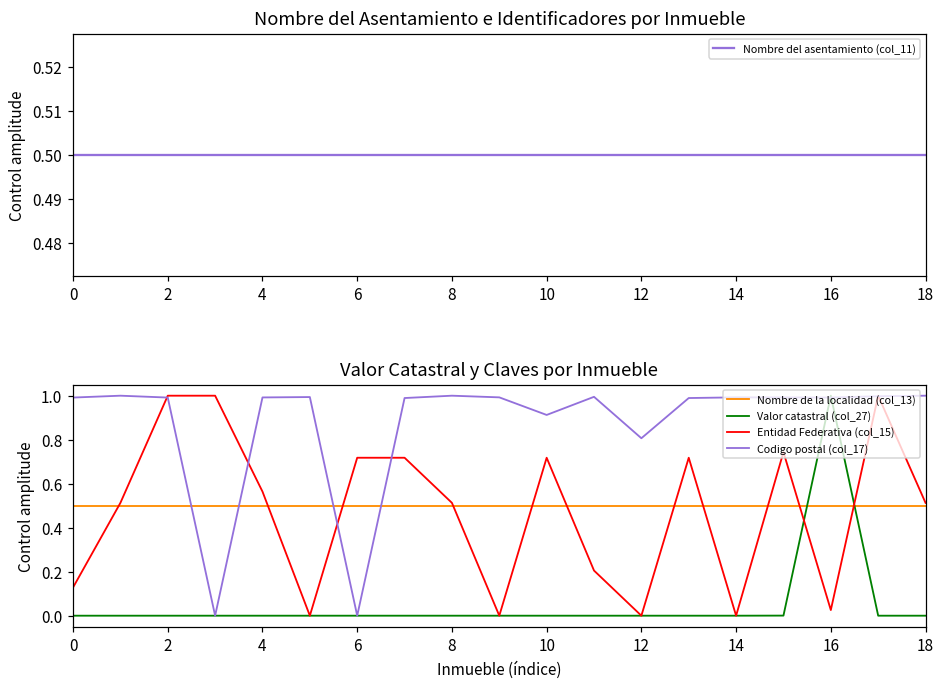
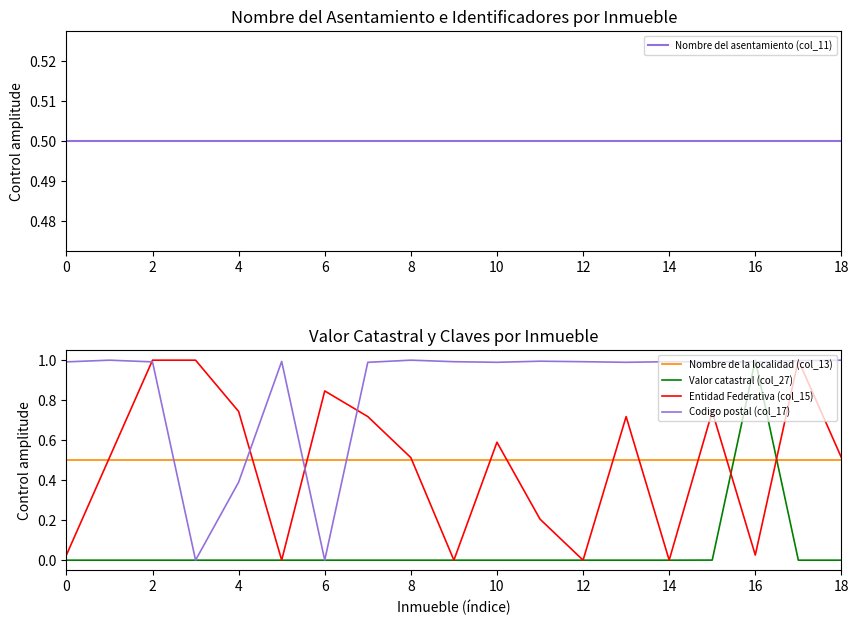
Valor Catastral y Claves por Inmueble, Entidad Federativa (col_15), 0: 0.13 -> 0.03
Valor Catastral y Claves por Inmueble, Entidad Federativa (col_15), 4: 0.56 -> 0.74
Valor Catastral y Claves por Inmueble, Codigo postal (col_17), 4: 0.99 -> 0.39
Valor Catastral y Claves por Inmueble, Entidad Federativa (col_15), 6: 0.72 -> 0.85
Valor Catastral y Claves por Inmueble, Entidad Federativa (col_15), 10: 0.72 -> 0.59
Valor Catastral y Claves por Inmueble, Codigo postal (col_17), 10: 0.91 -> 0.99
Valor Catastral y Claves por Inmueble, Codigo postal (col_17), 12: 0.81 -> 0.99
